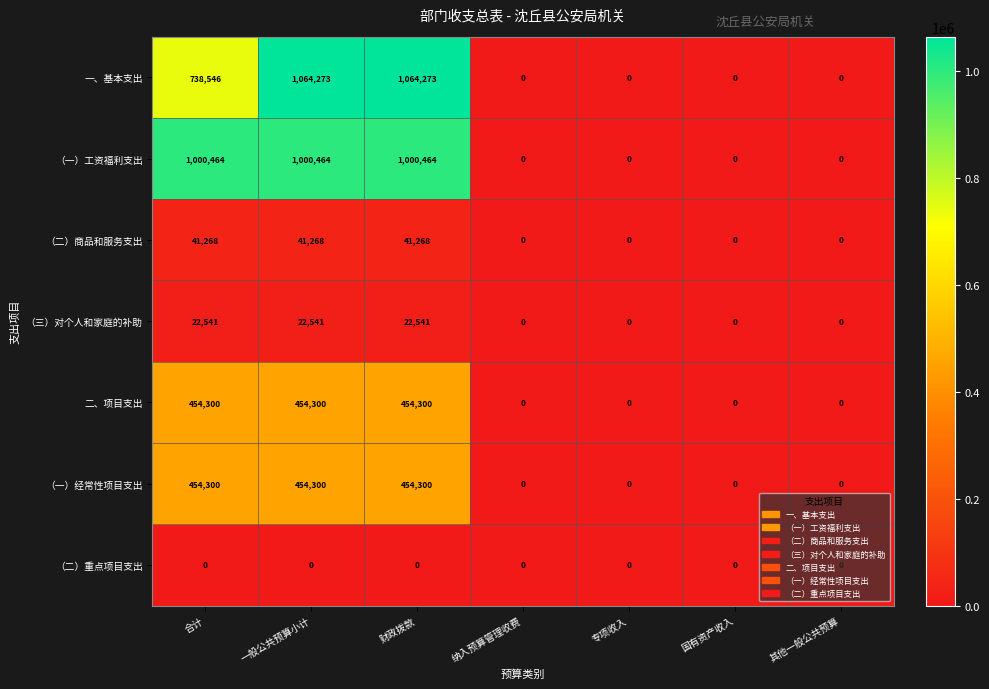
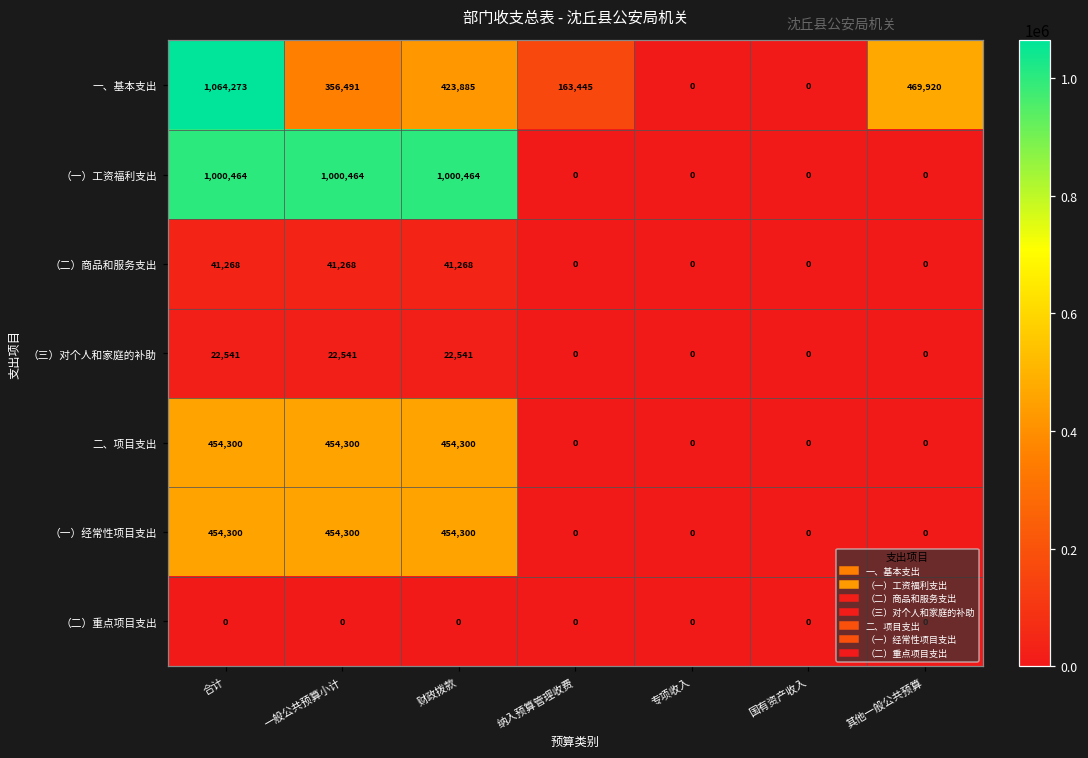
一、基本支出, 合计: 738,546 -> 1,064,273
一、基本支出, 一般公共预算小计: 1,064,273 -> 356,491
一、基本支出, 财政拨款: 1,064,273 -> 423,885
一、基本支出, 纳入预算管理收费: 0 -> 163,445
一、基本支出, 其他一般公共预算: 0 -> 469,920
